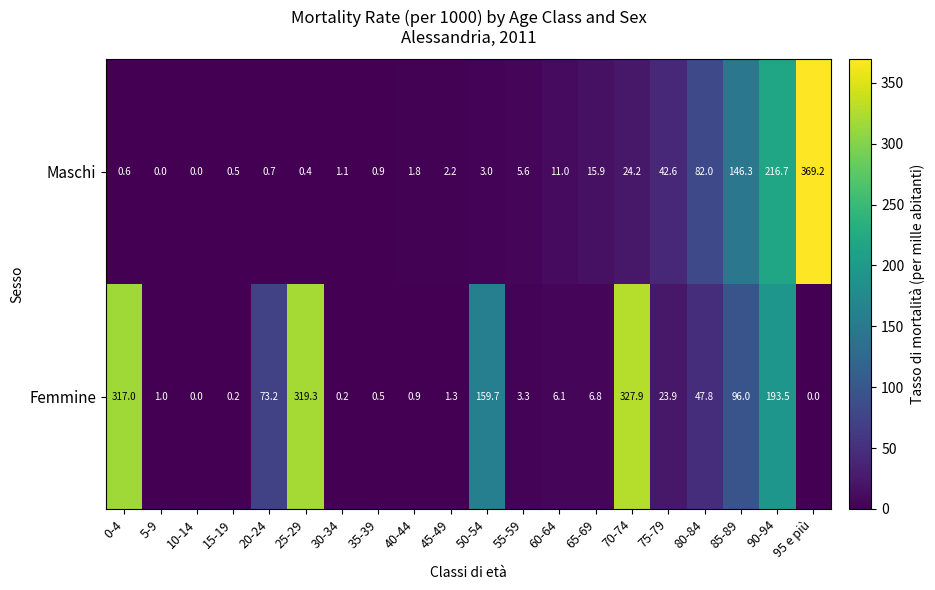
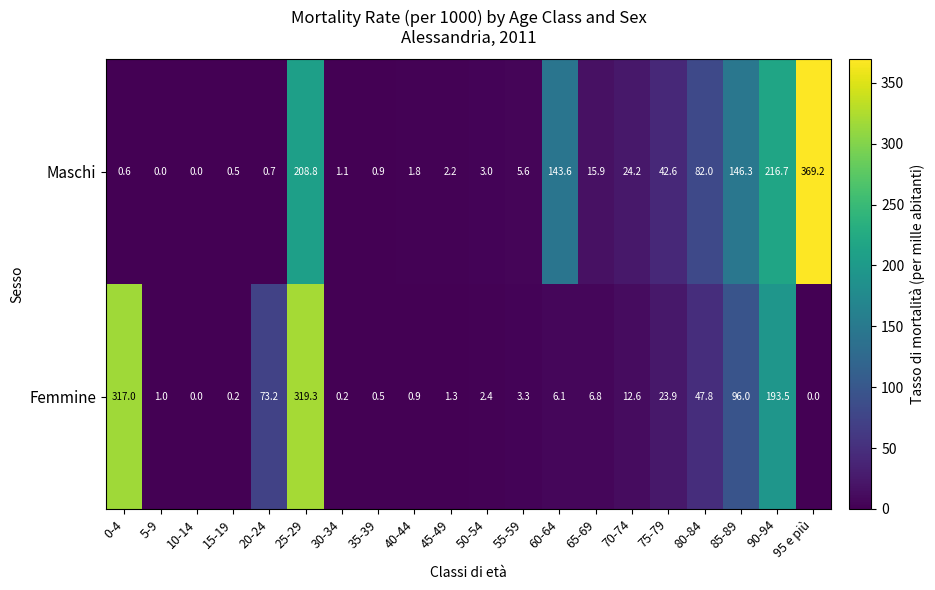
Maschi, 25-29: 0.4 -> 208.8
Maschi, 60-64: 11.0 -> 143.6
Femmine, 50-54: 159.7 -> 2.4
Femmine, 70-74: 327.9 -> 12.6
